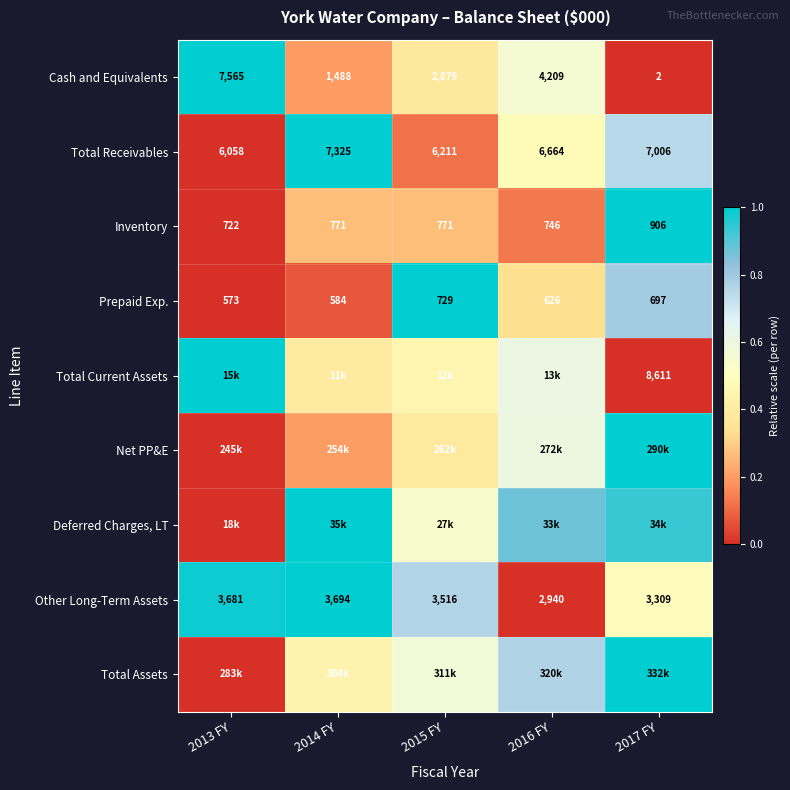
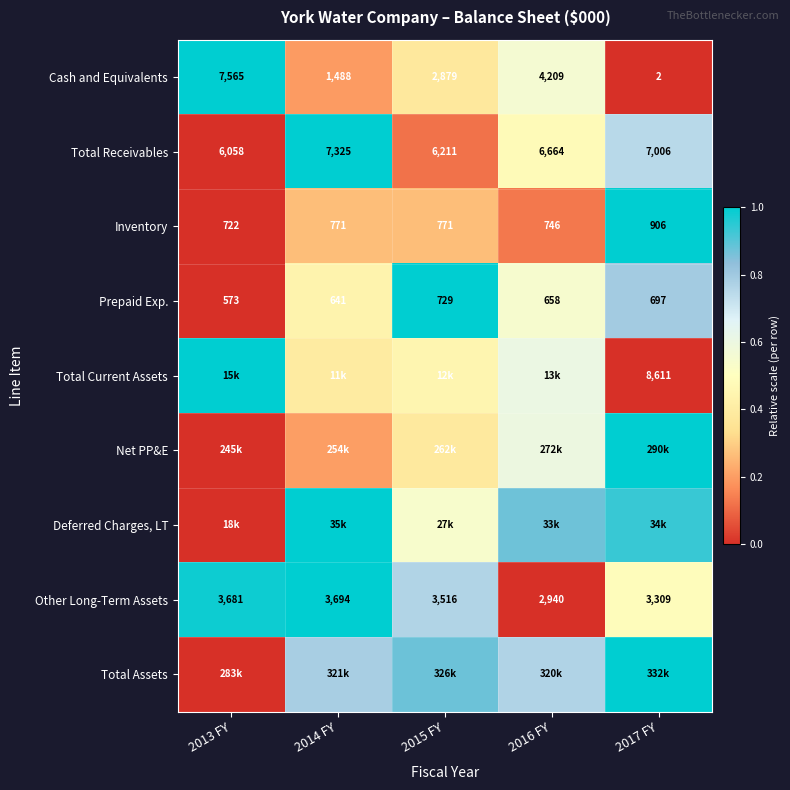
Prepaid Exp., 2014 FY: 584 -> 641
Prepaid Exp., 2016 FY: 626 -> 658
Total Assets, 2014 FY: 304k -> 321k
Total Assets, 2015 FY: 311k -> 326k
